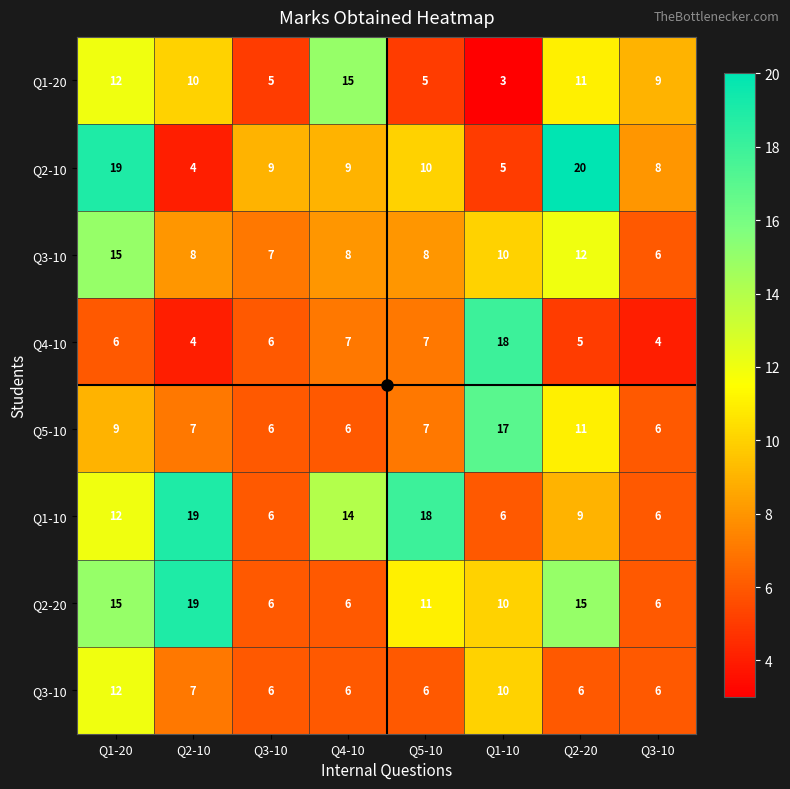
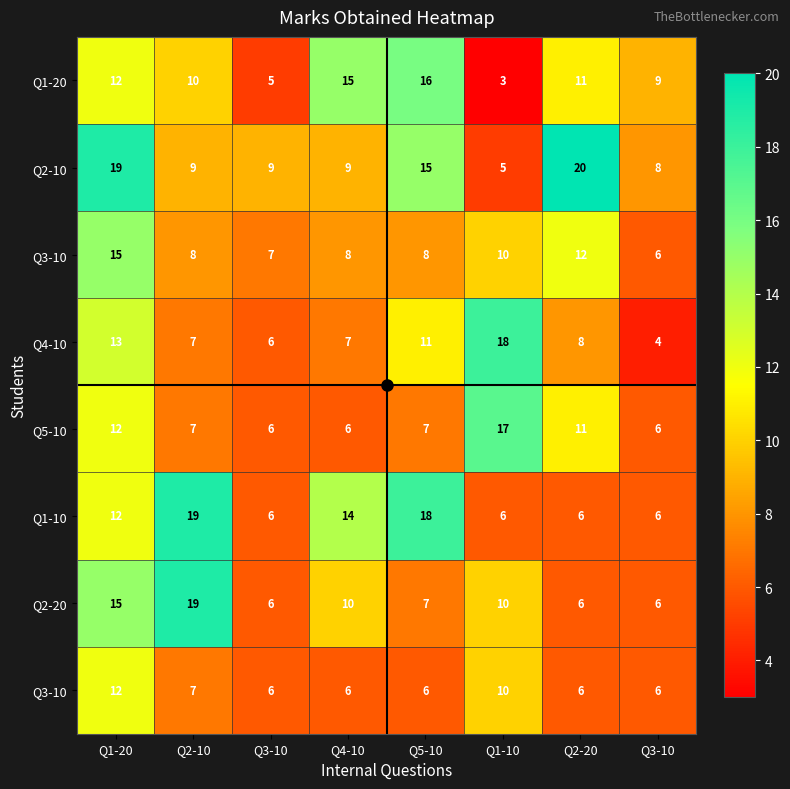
Q1-20, Q5-10: 5 -> 16
Q2-10, Q2-10: 4 -> 9
Q2-10, Q5-10: 10 -> 15
Q4-10, Q1-20: 6 -> 13
Q4-10, Q2-10: 4 -> 7
Q4-10, Q5-10: 7 -> 11
Q4-10, Q2-20: 5 -> 8
Q5-10, Q1-20: 9 -> 12
Q1-10, Q2-20: 9 -> 6
Q2-20, Q4-10: 6 -> 10
Q2-20, Q5-10: 11 -> 7
Q2-20, Q2-20: 15 -> 6
